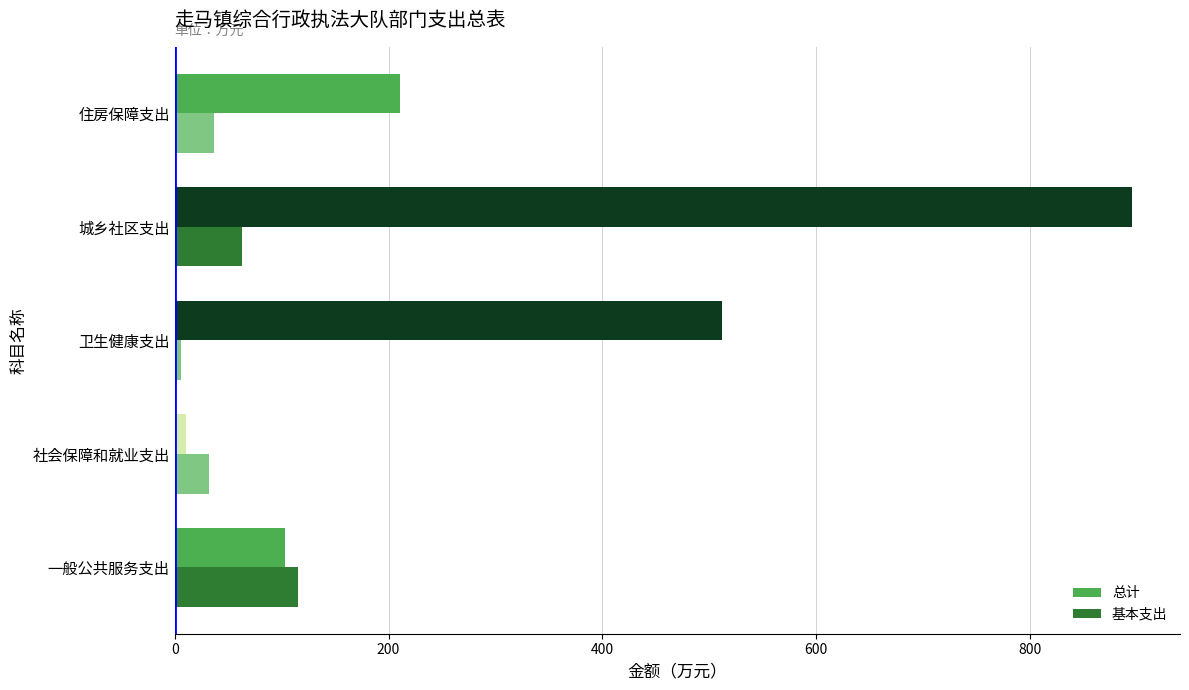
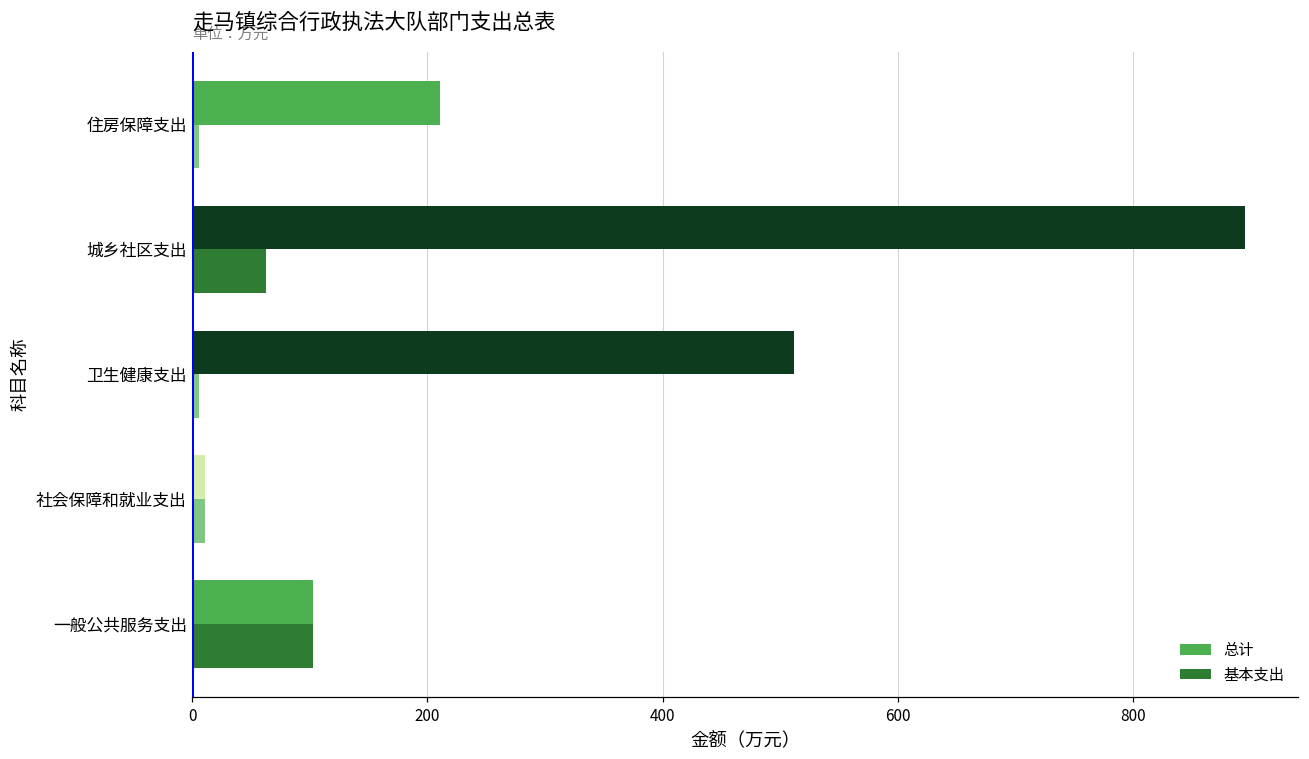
基本支出, 住房保障支出: 37 -> 5
基本支出, 社会保障和就业支出: 32 -> 11
基本支出, 一般公共服务支出: 115 -> 103
